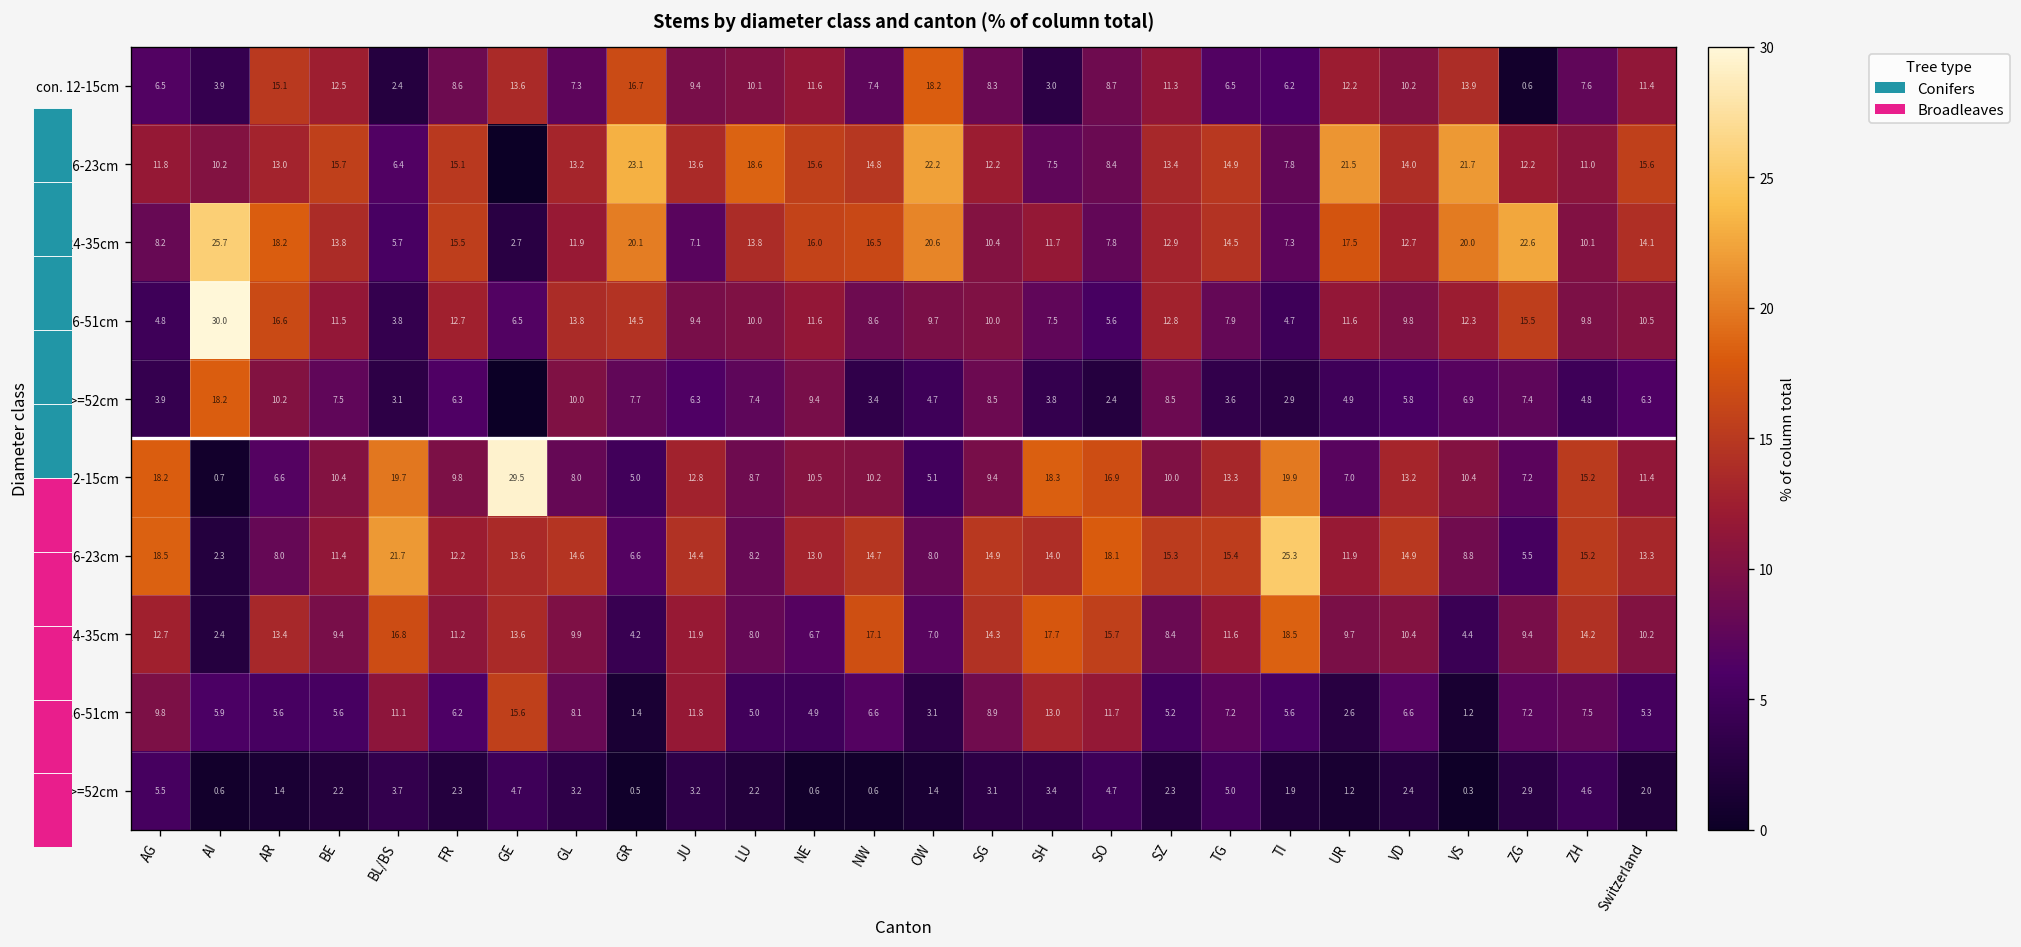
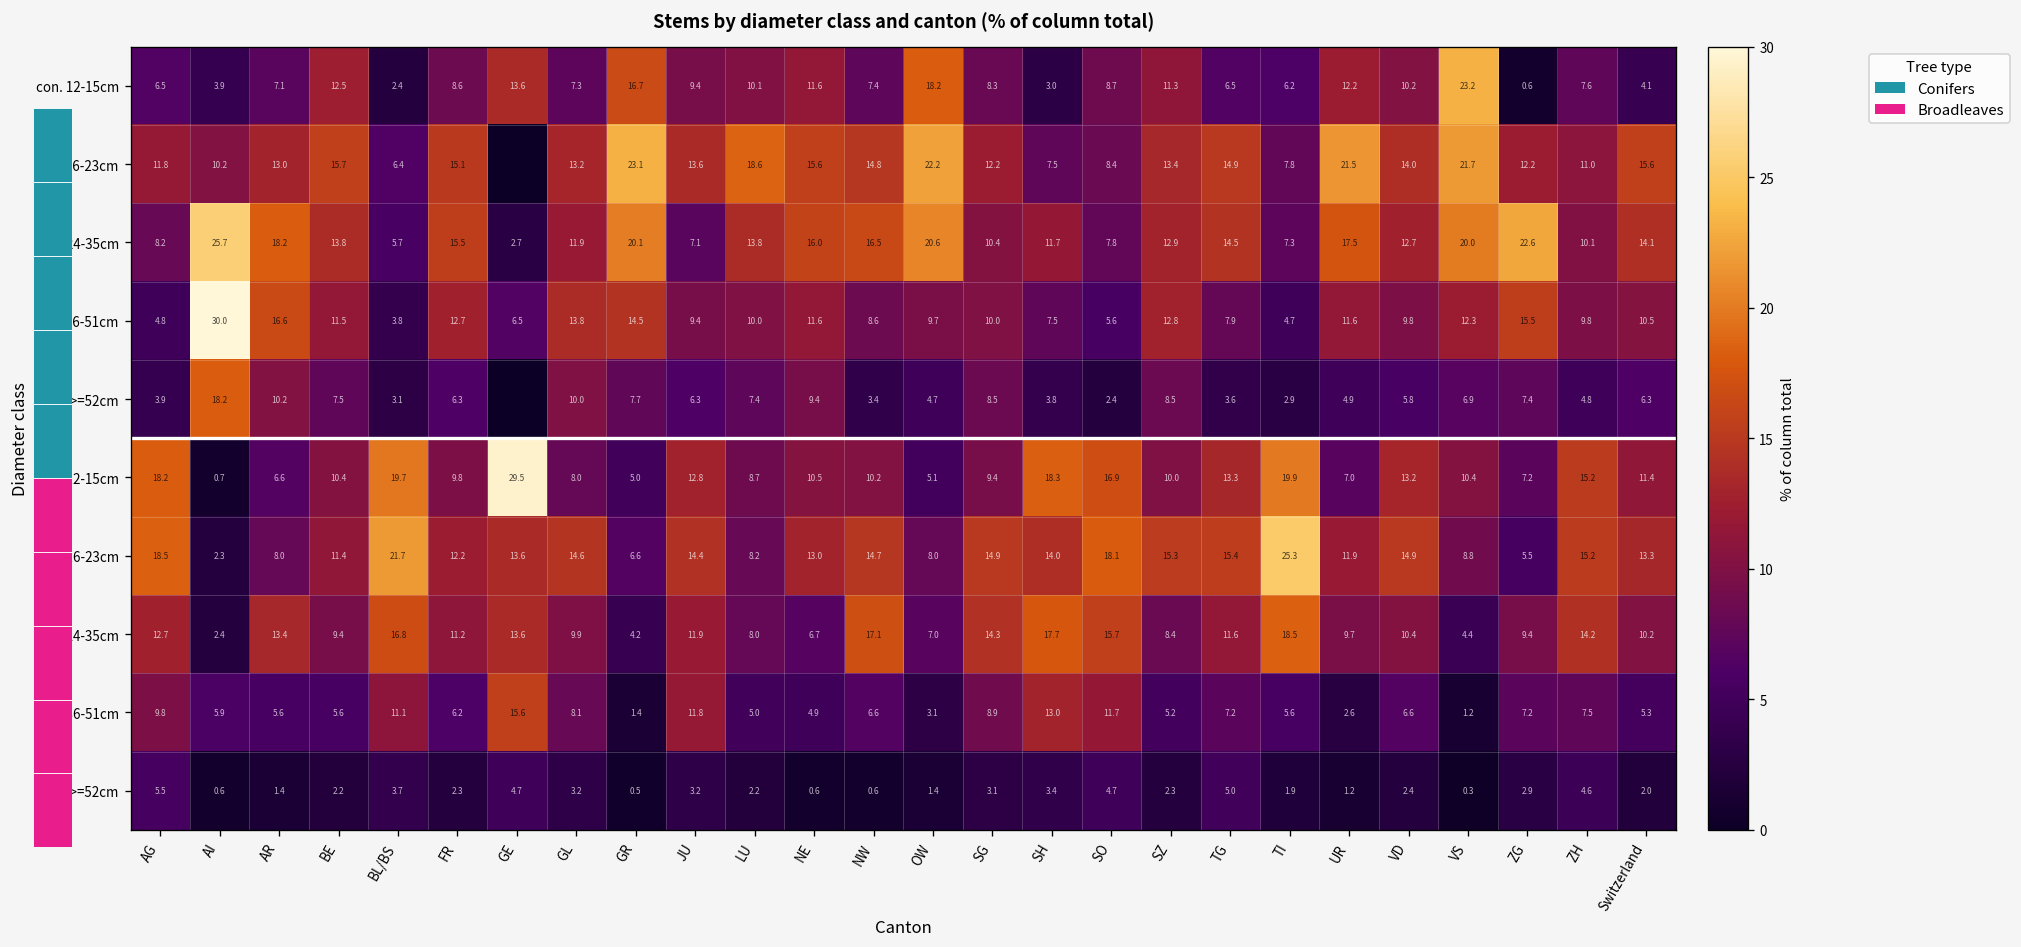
con. 12-15cm, AR: 15.1 -> 7.1
con. 12-15cm, VS: 13.9 -> 23.2
con. 12-15cm, Switzerland: 11.4 -> 4.1
